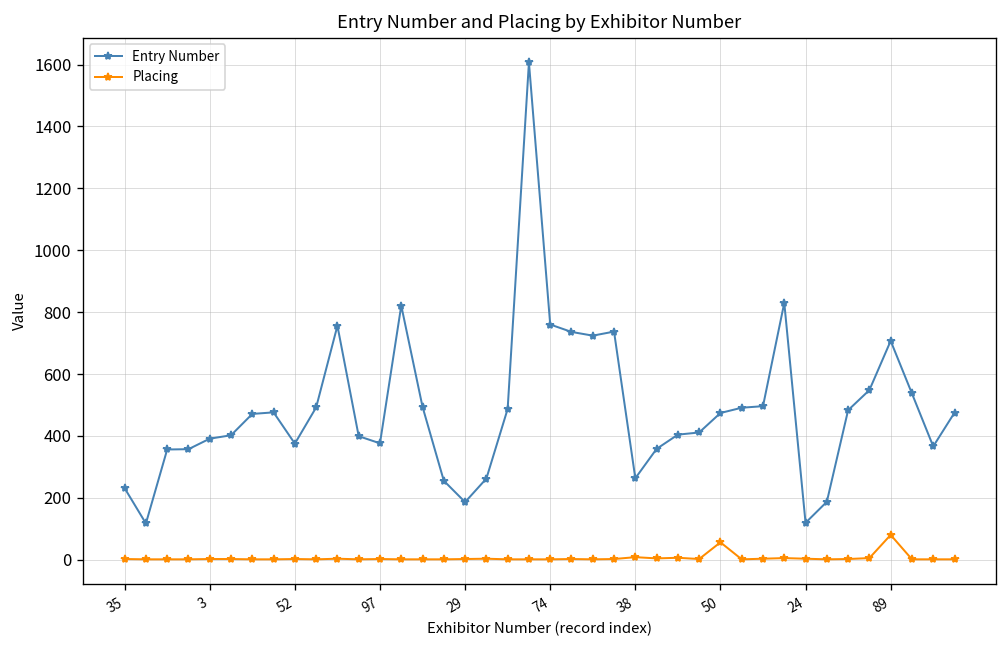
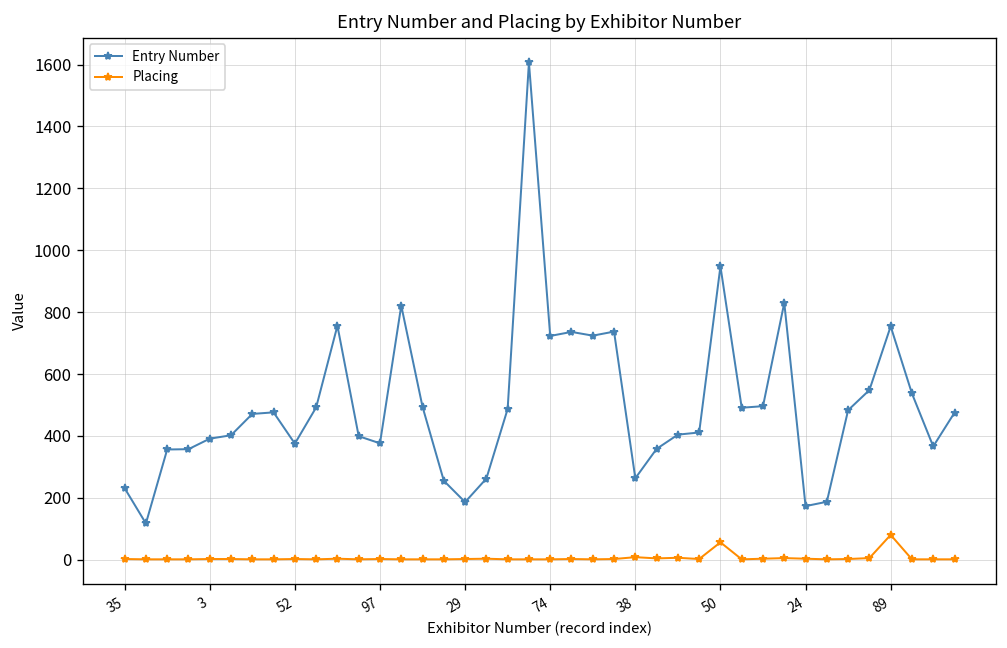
Entry Number, 74: 760 -> 720
Entry Number, 50: 470 -> 950
Entry Number, 24: 120 -> 170
Entry Number, 89: 710 -> 750
